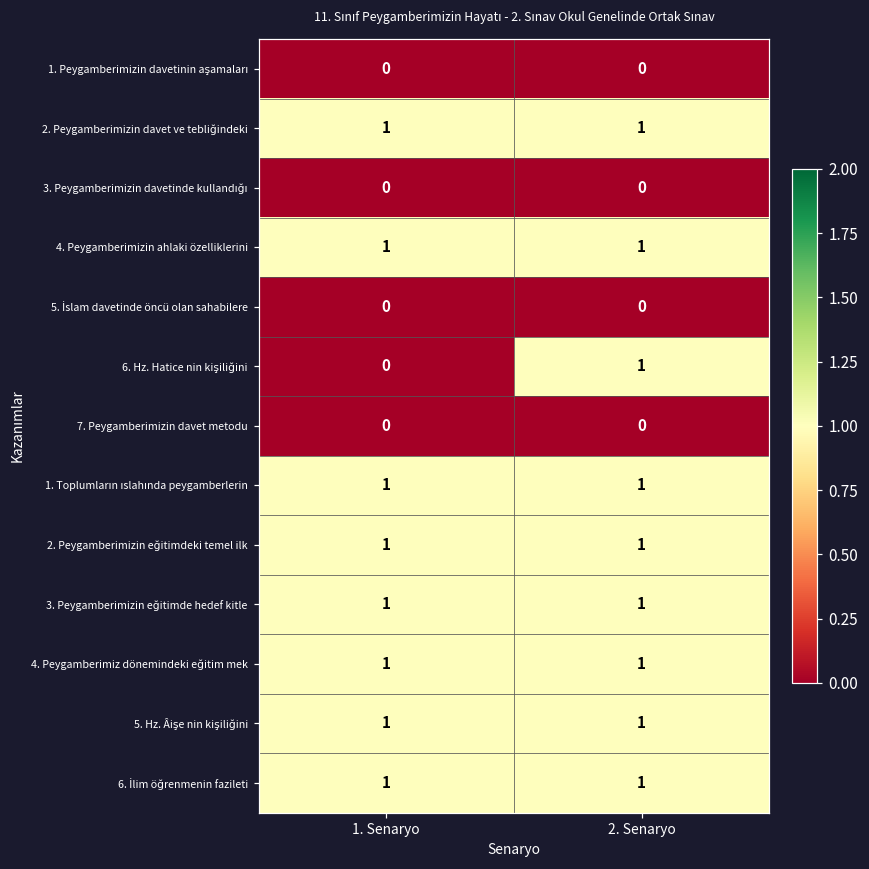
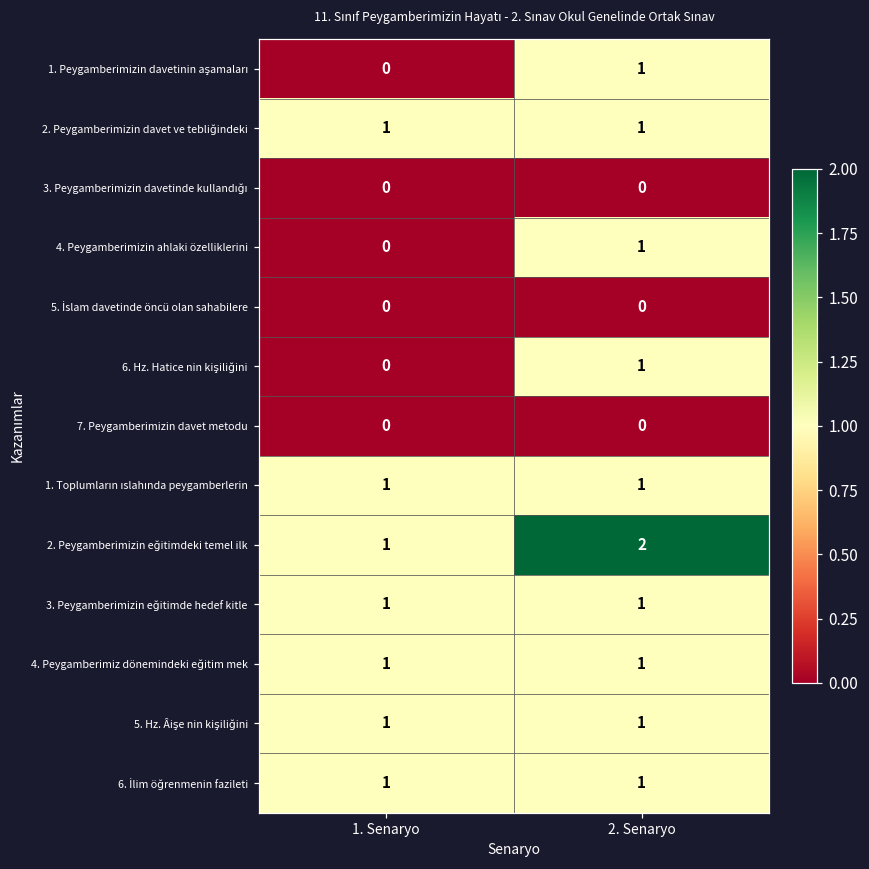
1. Peygamberimizin davetinin aşamaları, 2. Senaryo: 0 -> 1
4. Peygamberimizin ahlaki özelliklerini, 1. Senaryo: 1 -> 0
2. Peygamberimizin eğitimdeki temel ilk, 2. Senaryo: 1 -> 2
